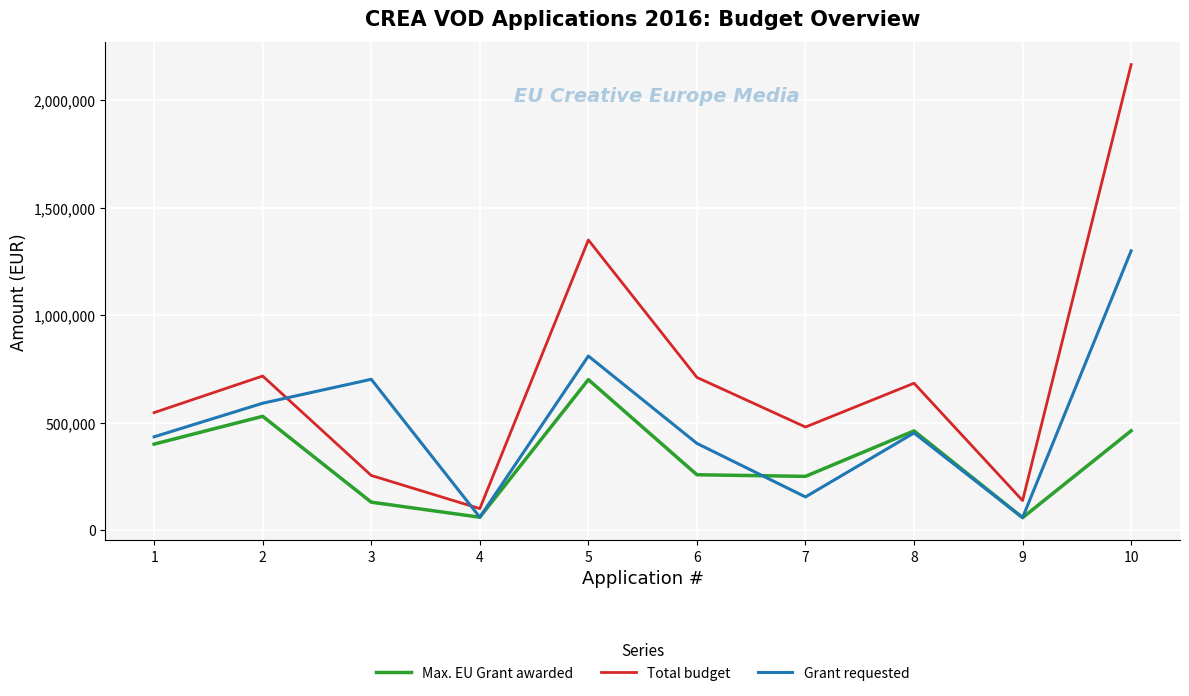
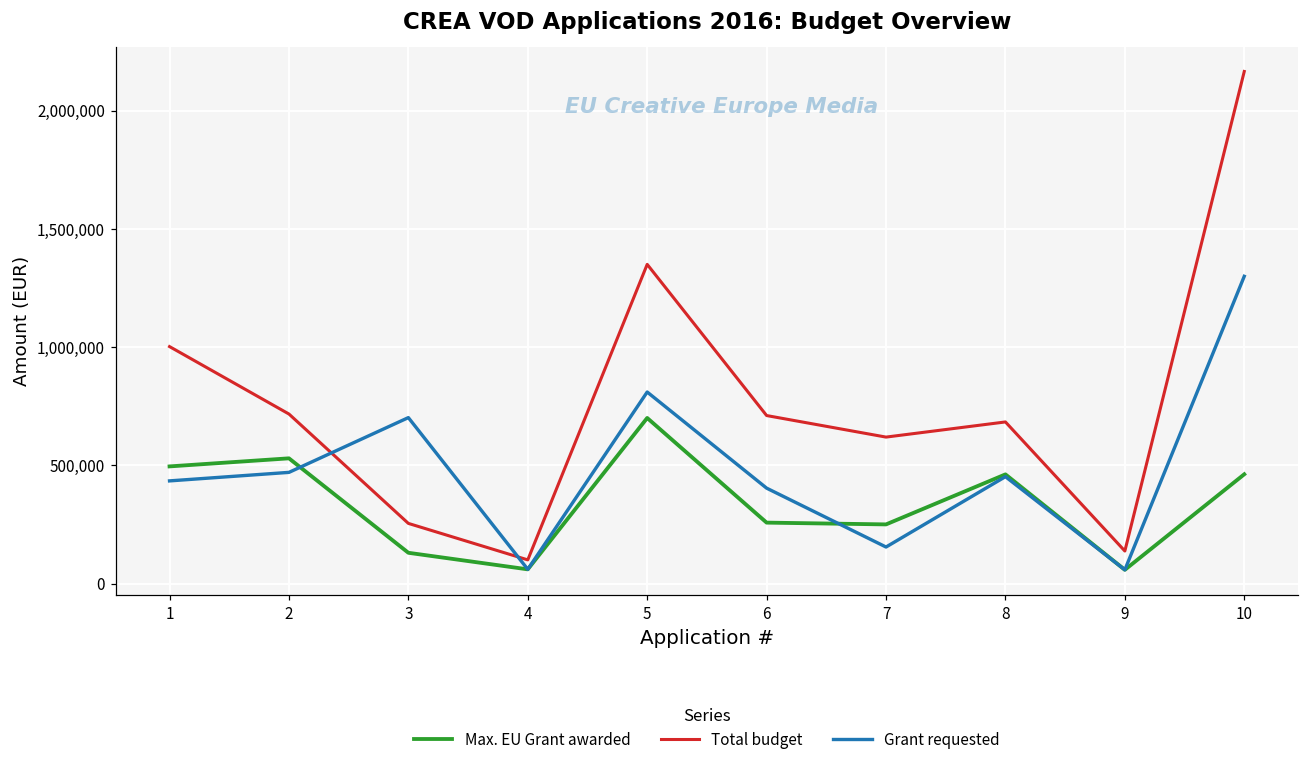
Max. EU Grant awarded, 1: 400,000 -> 500,000
Total budget, 1: 550,000 -> 1,000,000
Grant requested, 2: 590,000 -> 470,000
Total budget, 7: 480,000 -> 620,000
